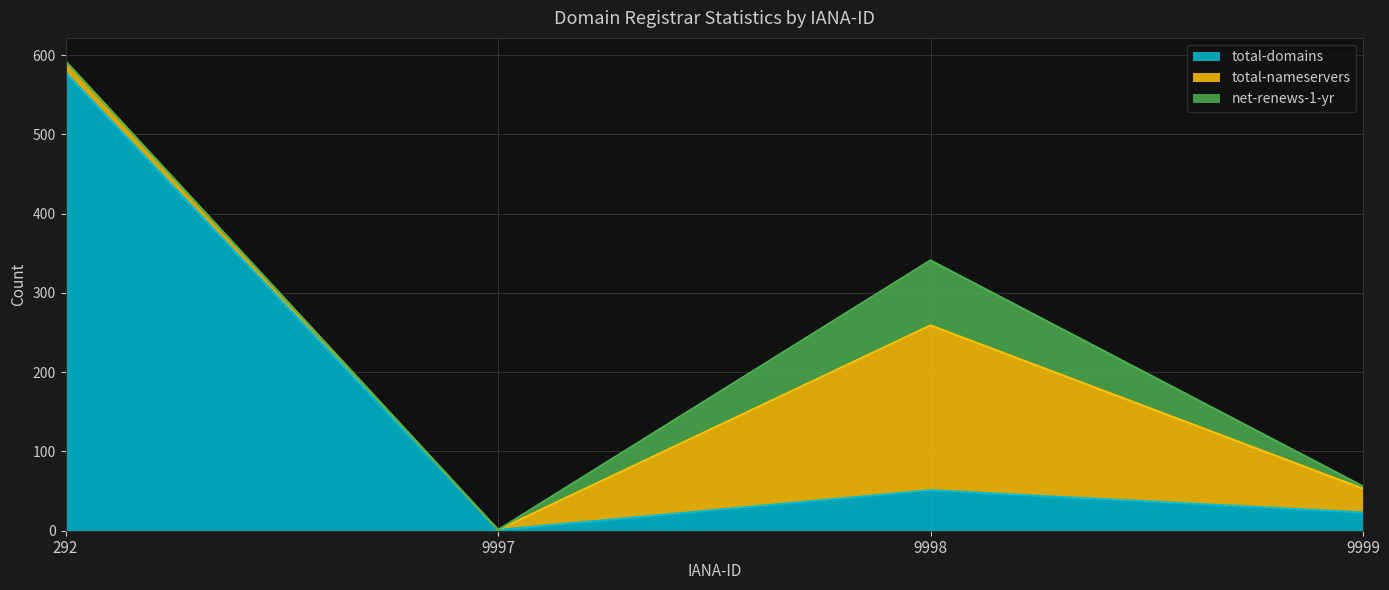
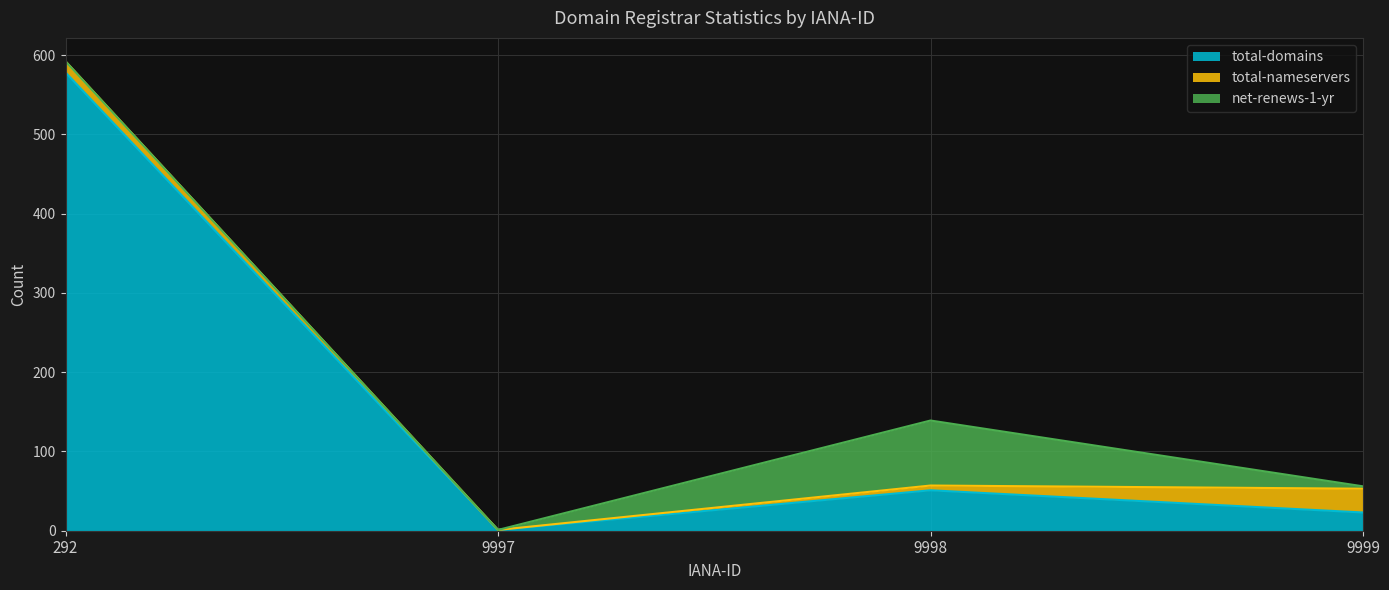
total-nameservers, 9998: 210 -> 10
